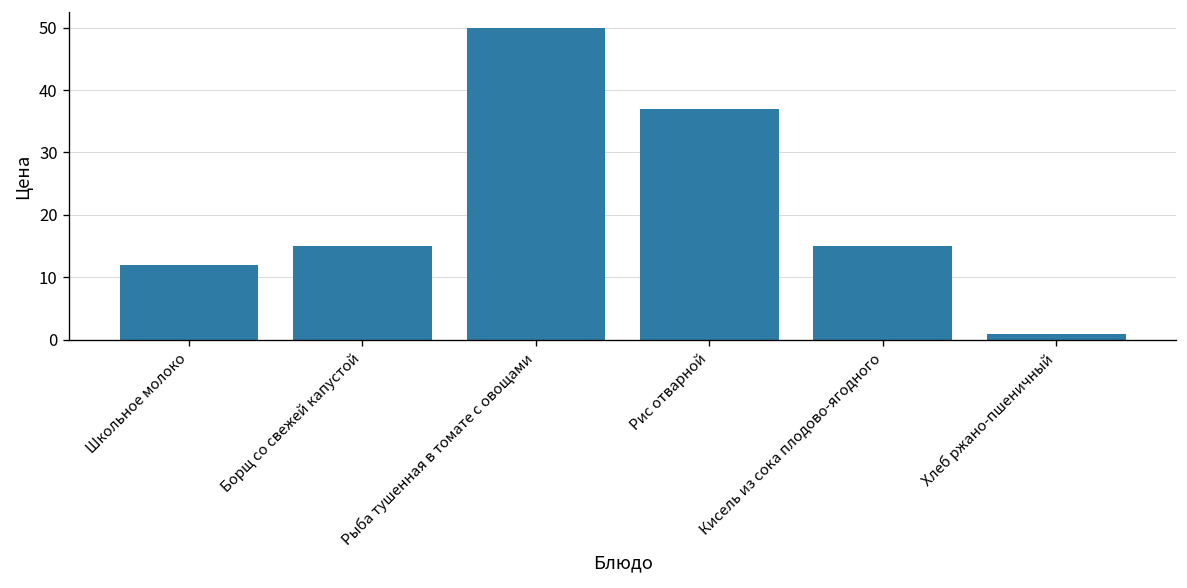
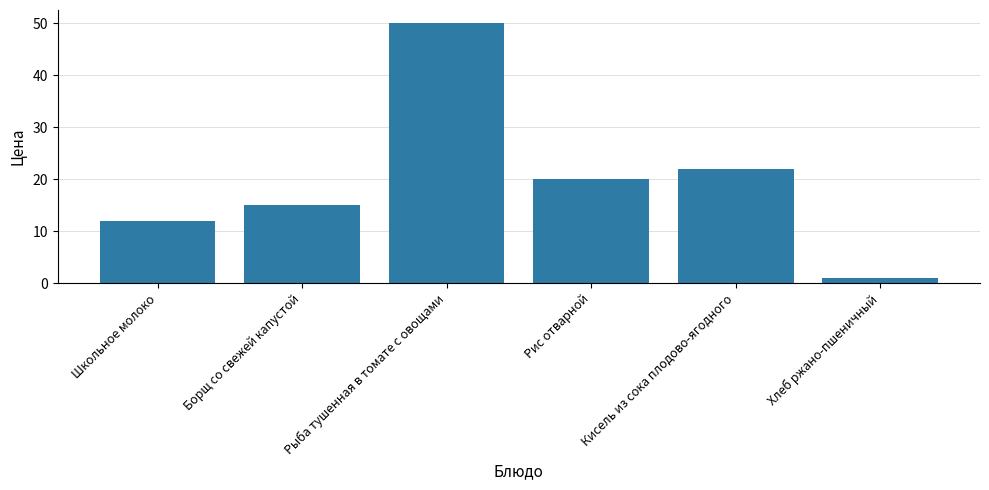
Рис отварной: 37 -> 20
Кисель из сока плодово-ягодного: 15 -> 22
